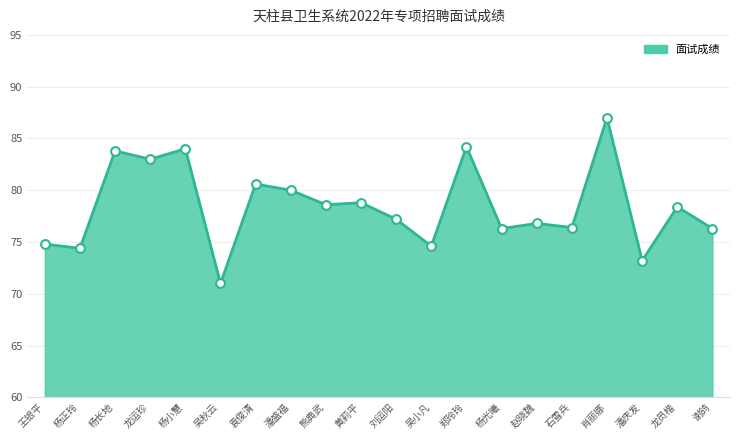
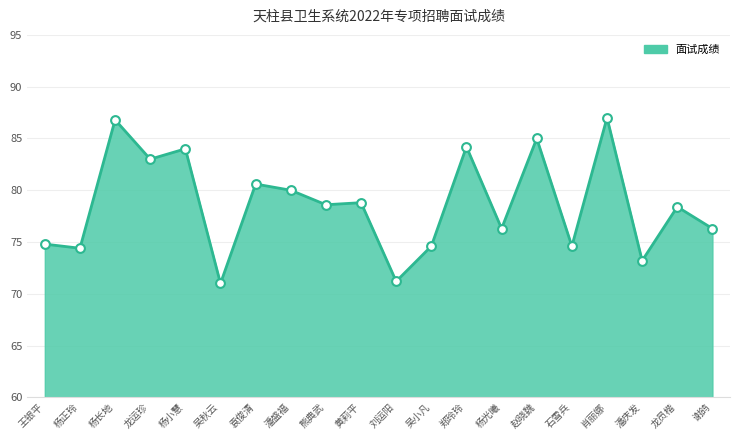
杨长地: 83.8 -> 86.8
刘运阳: 77.2 -> 71.2
赵晓魏: 76.8 -> 85.0
石雪兵: 76.4 -> 74.6
